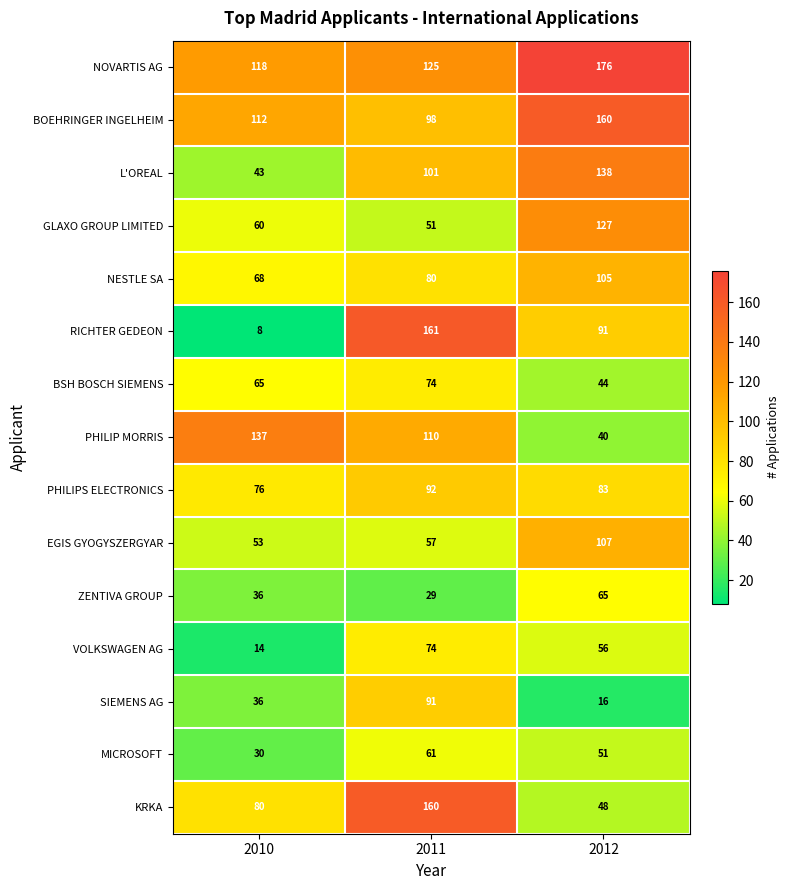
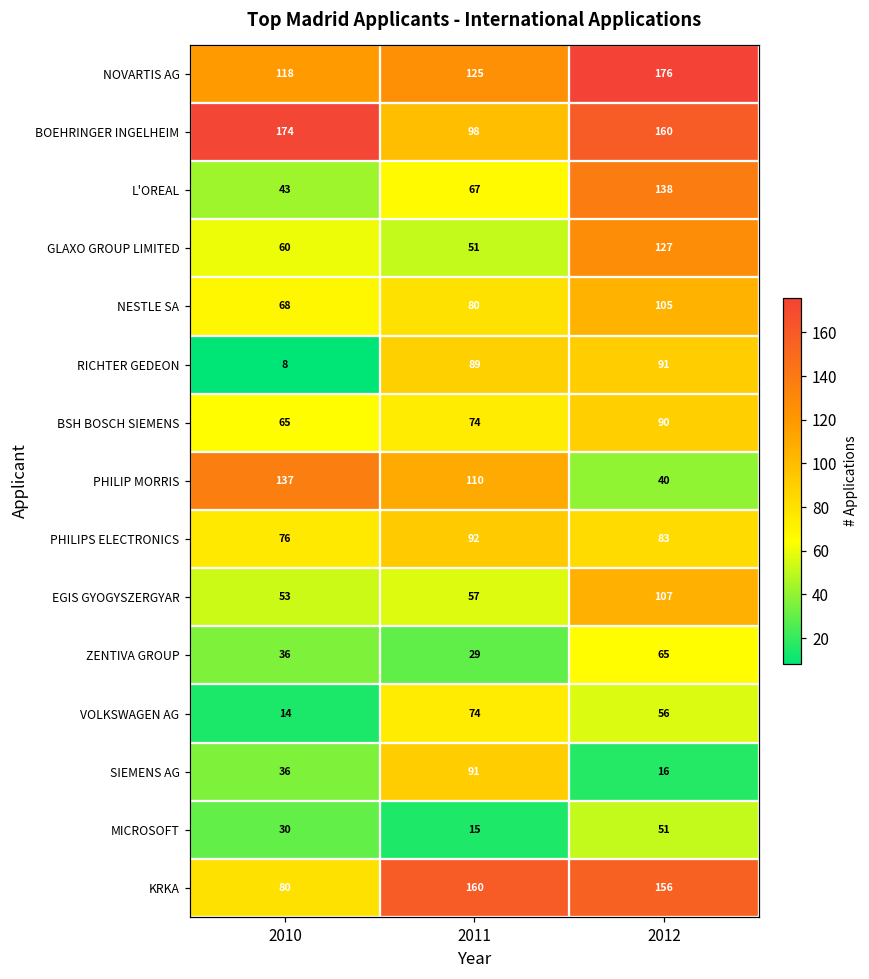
BOEHRINGER INGELHEIM, 2010: 112 -> 174
L'OREAL, 2011: 101 -> 67
RICHTER GEDEON, 2011: 161 -> 89
BSH BOSCH SIEMENS, 2012: 44 -> 90
MICROSOFT, 2011: 61 -> 15
KRKA, 2012: 48 -> 156
